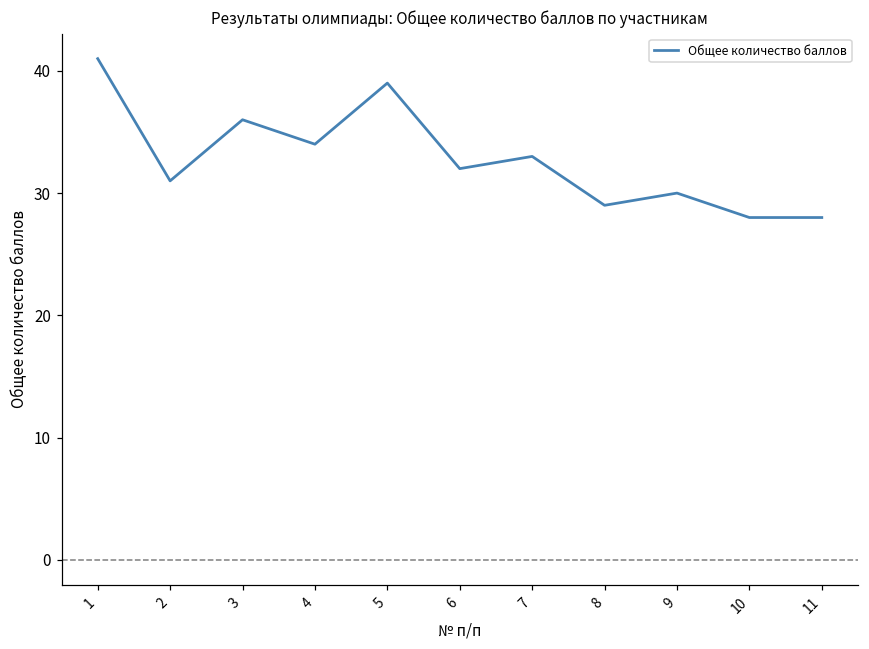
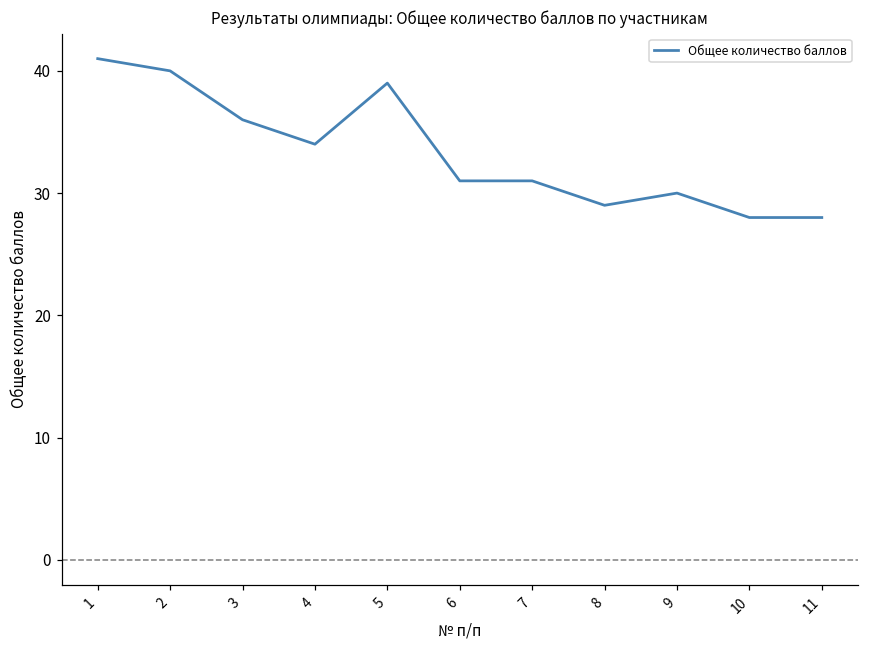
2: 31 -> 40
6: 32 -> 31
7: 33 -> 31
